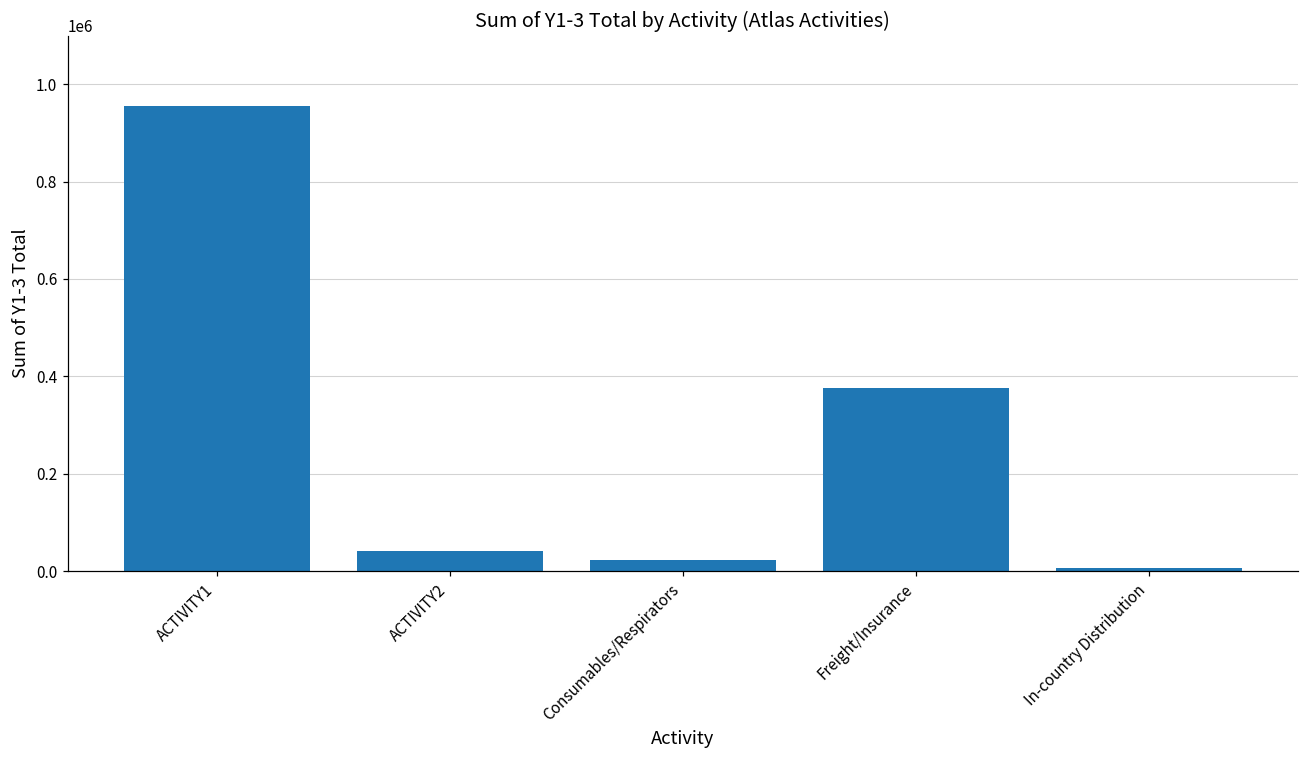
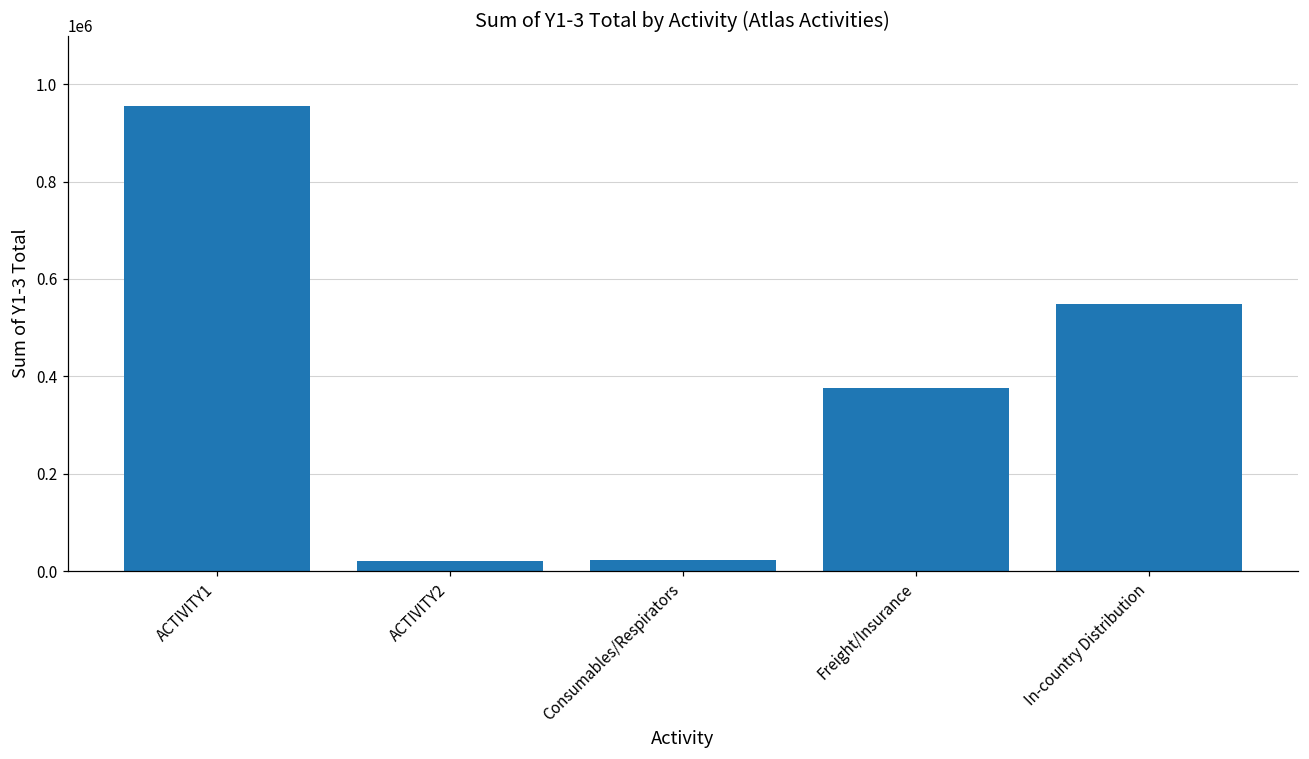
ACTIVITY2: 40000 -> 20000
In-country Distribution: 10000 -> 550000
